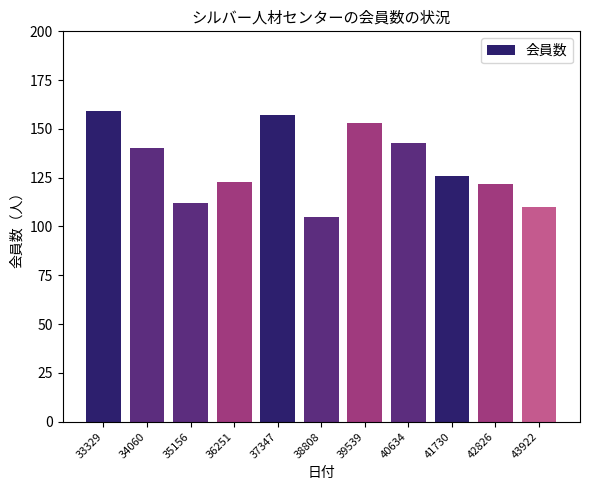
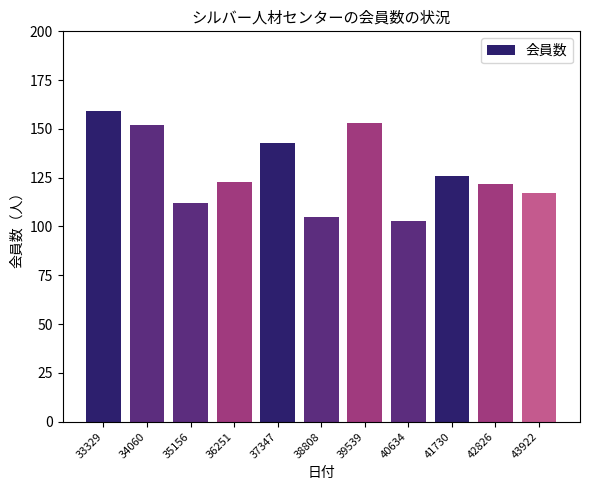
34060: 140 -> 152
37347: 157 -> 143
40634: 143 -> 103
43922: 110 -> 117
